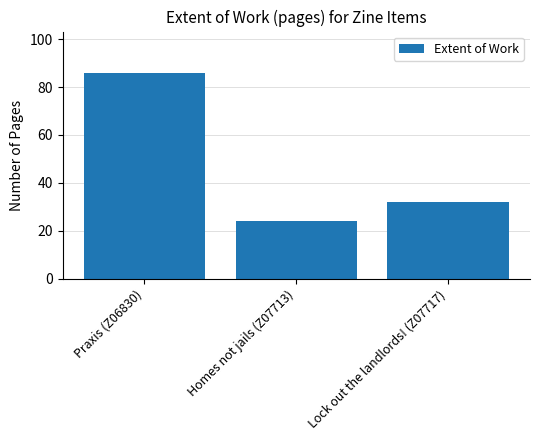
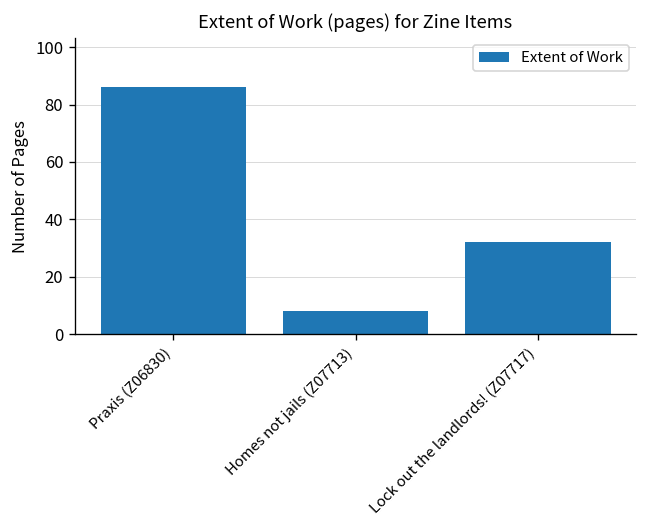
Homes not jails (Z07713): 24 -> 8
